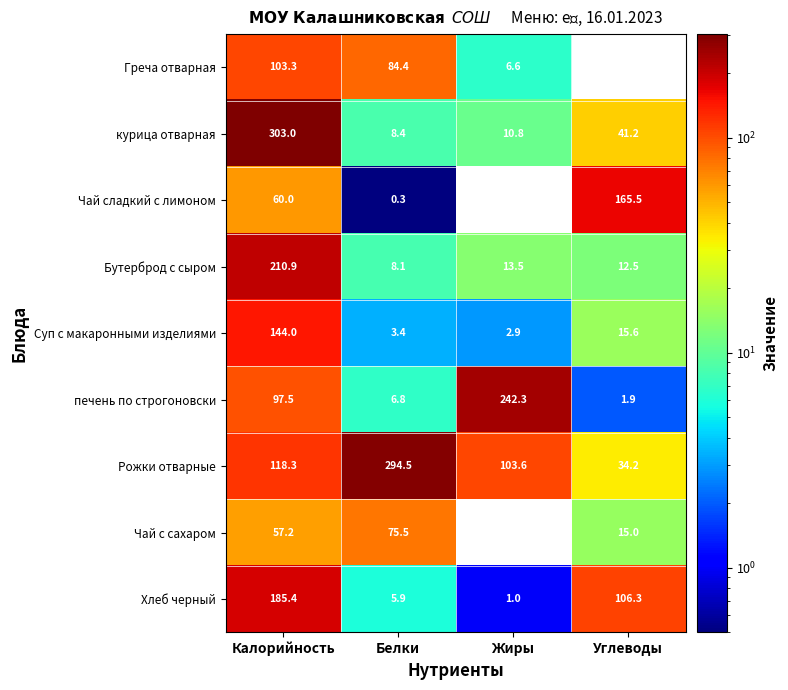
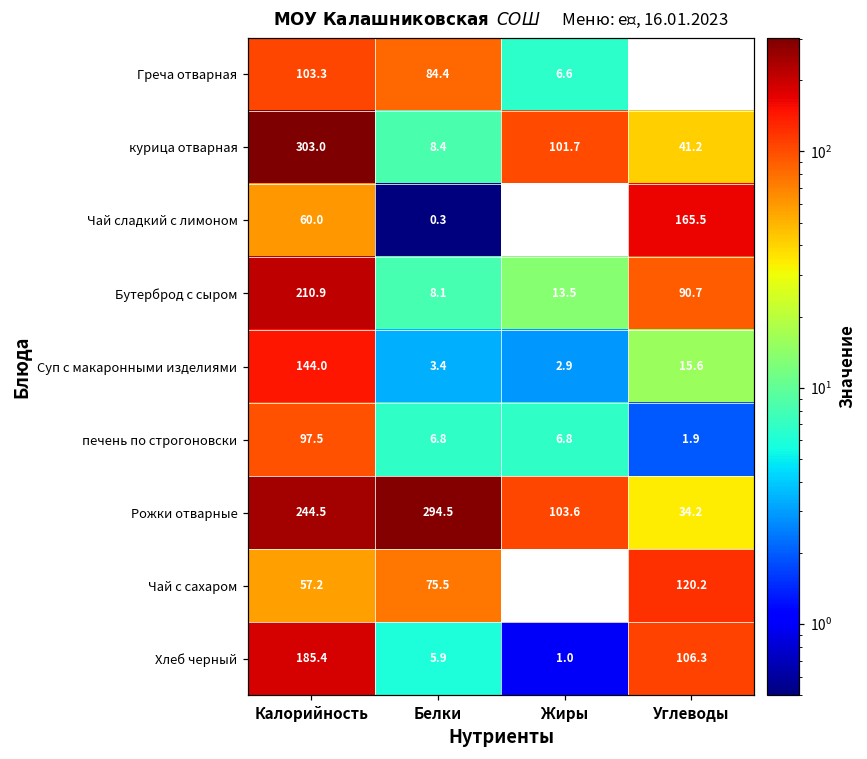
курица отварная, Жиры: 10.8 -> 101.7
Бутерброд с сыром, Углеводы: 12.5 -> 90.7
печень по строгоновски, Жиры: 242.3 -> 6.8
Рожки отварные, Калорийность: 118.3 -> 244.5
Чай с сахаром, Углеводы: 15.0 -> 120.2
